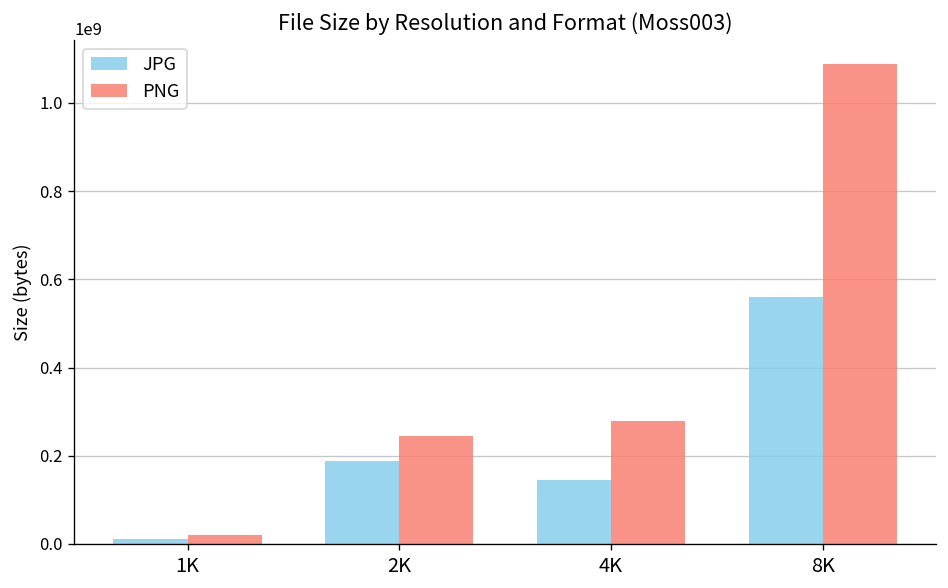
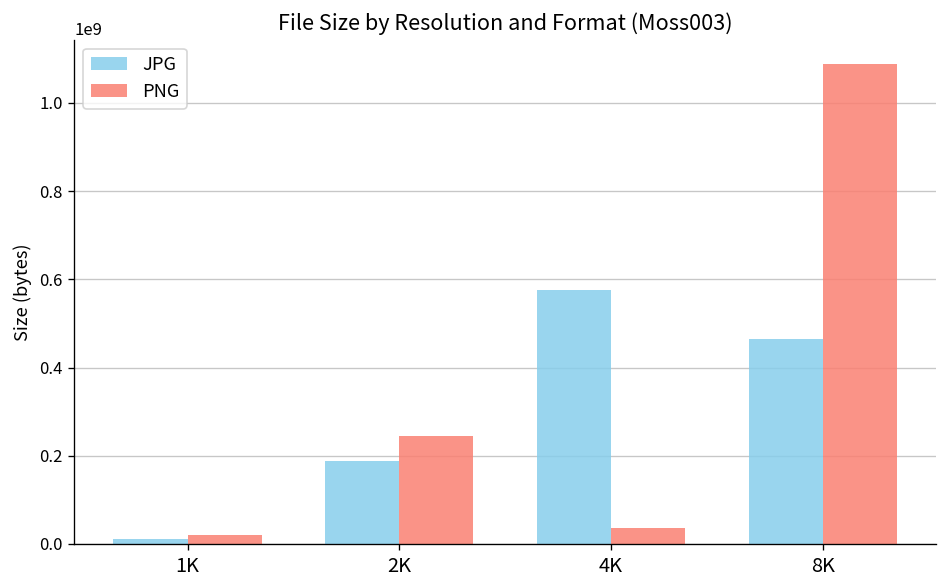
JPG, 4K: 140000000 -> 570000000
PNG, 4K: 280000000 -> 40000000
JPG, 8K: 560000000 -> 470000000
